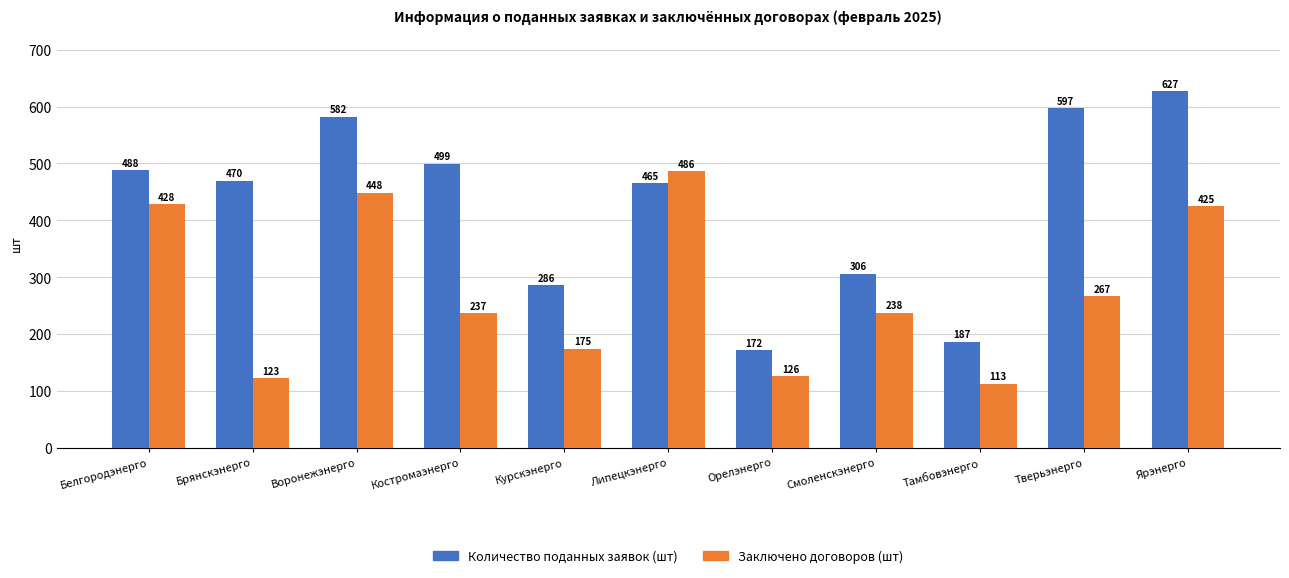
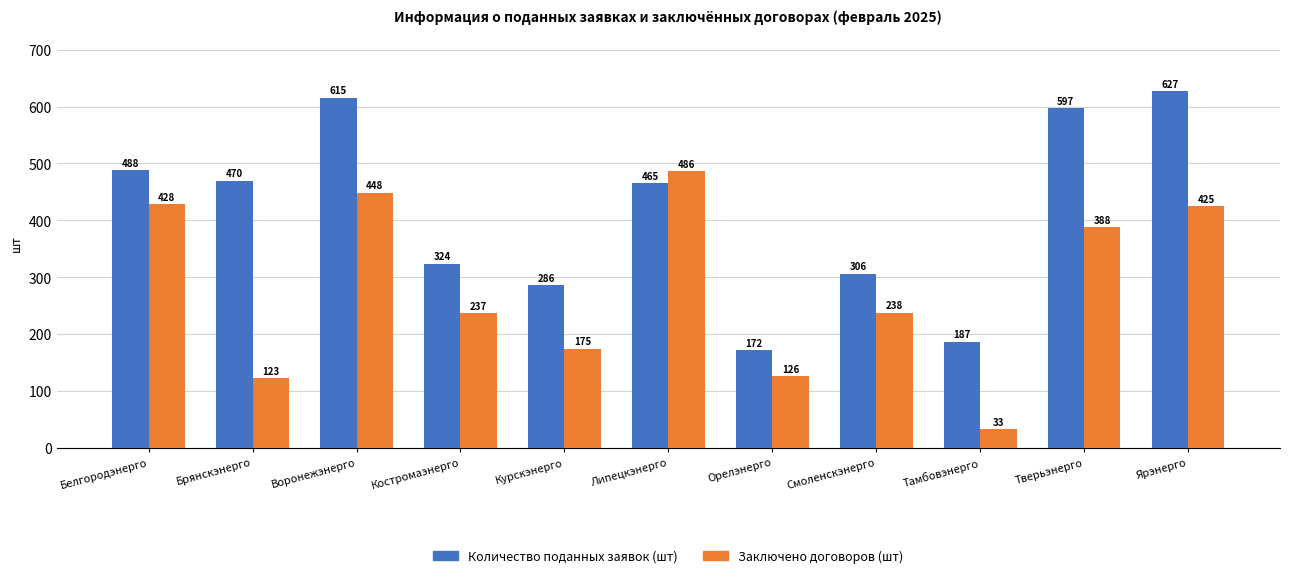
Количество поданных заявок (шт), Воронежэнерго: 582 -> 615
Количество поданных заявок (шт), Костромаэнерго: 499 -> 324
Заключено договоров (шт), Тамбовэнерго: 113 -> 33
Заключено договоров (шт), Тверьэнерго: 267 -> 388
